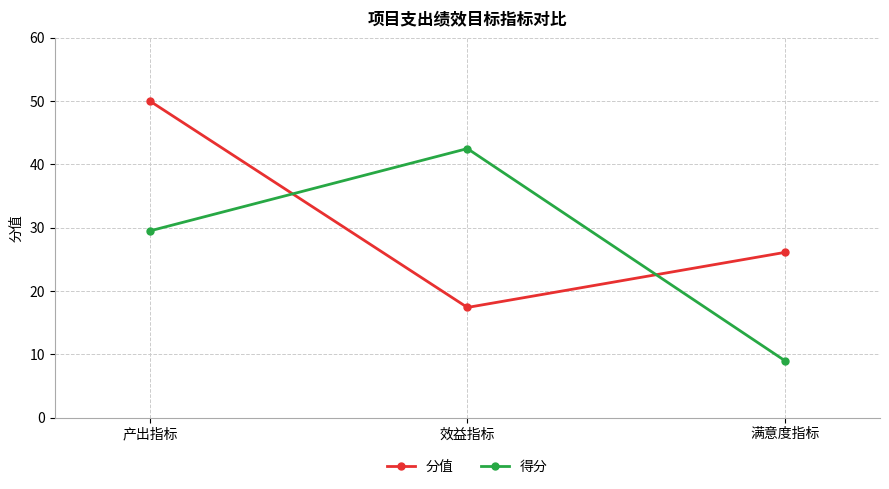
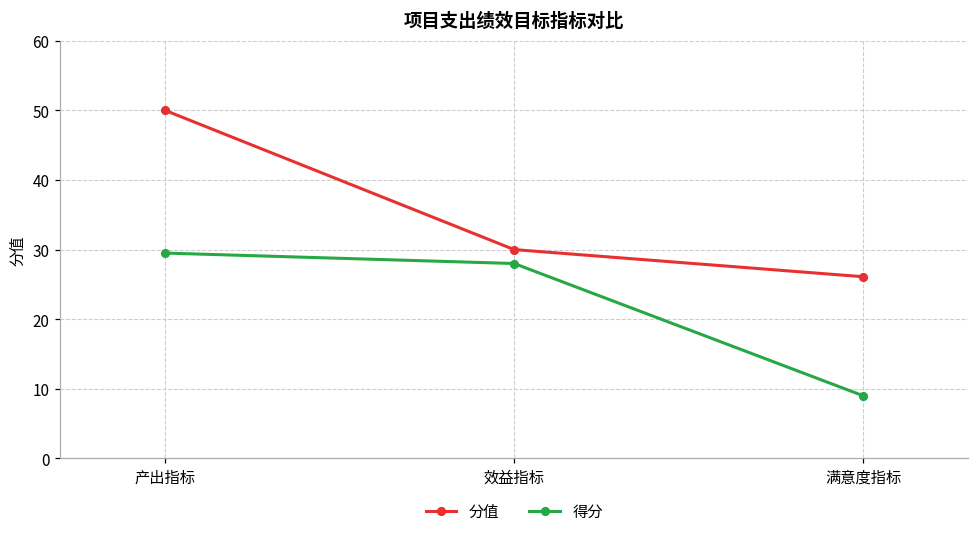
分值, 效益指标: 17 -> 30
得分, 效益指标: 43 -> 28
